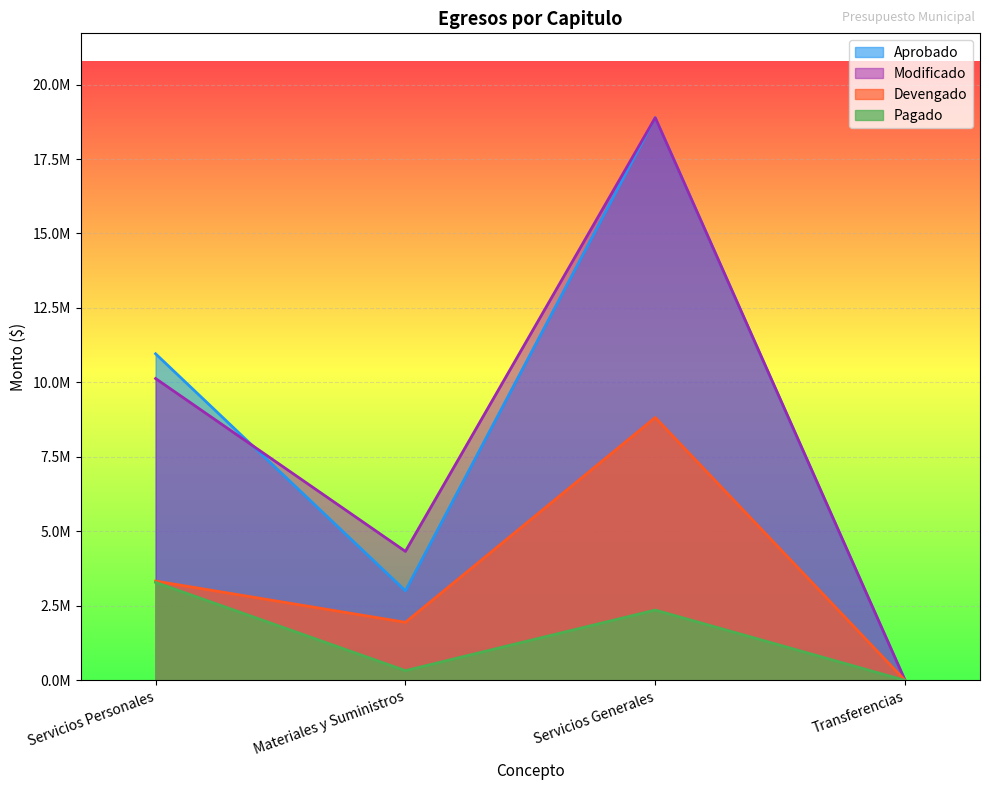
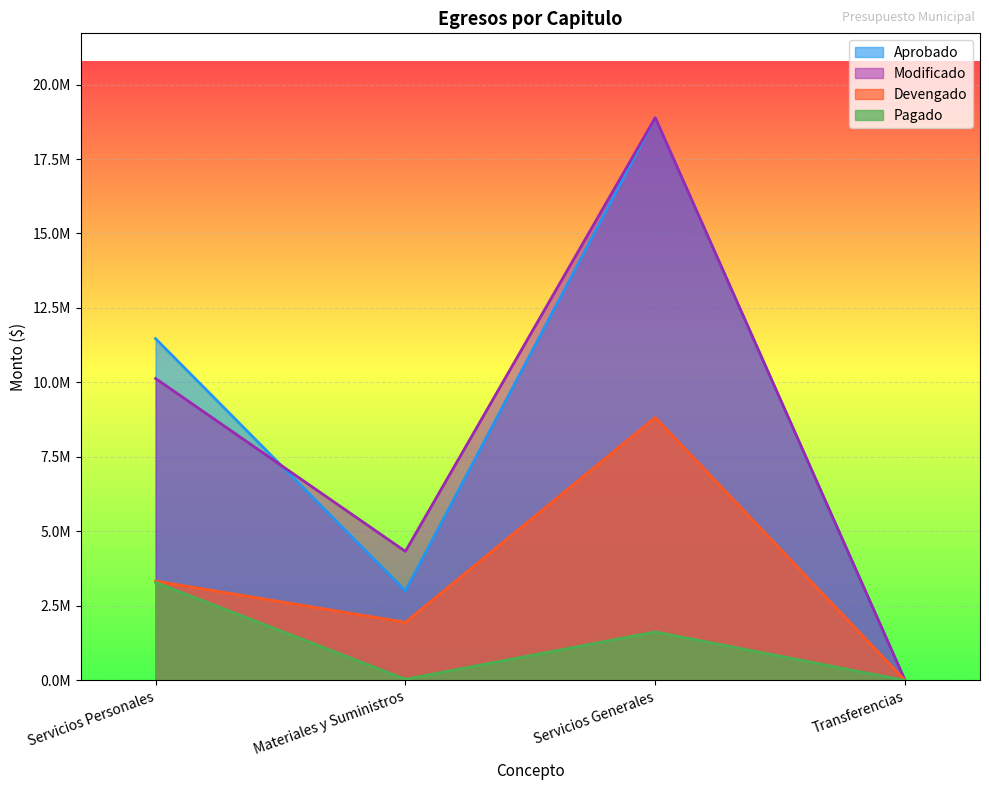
Aprobado, Servicios Personales: 11000000 -> 11500000
Pagado, Materiales y Suministros: 300000 -> 0
Pagado, Servicios Generales: 2400000 -> 1600000
